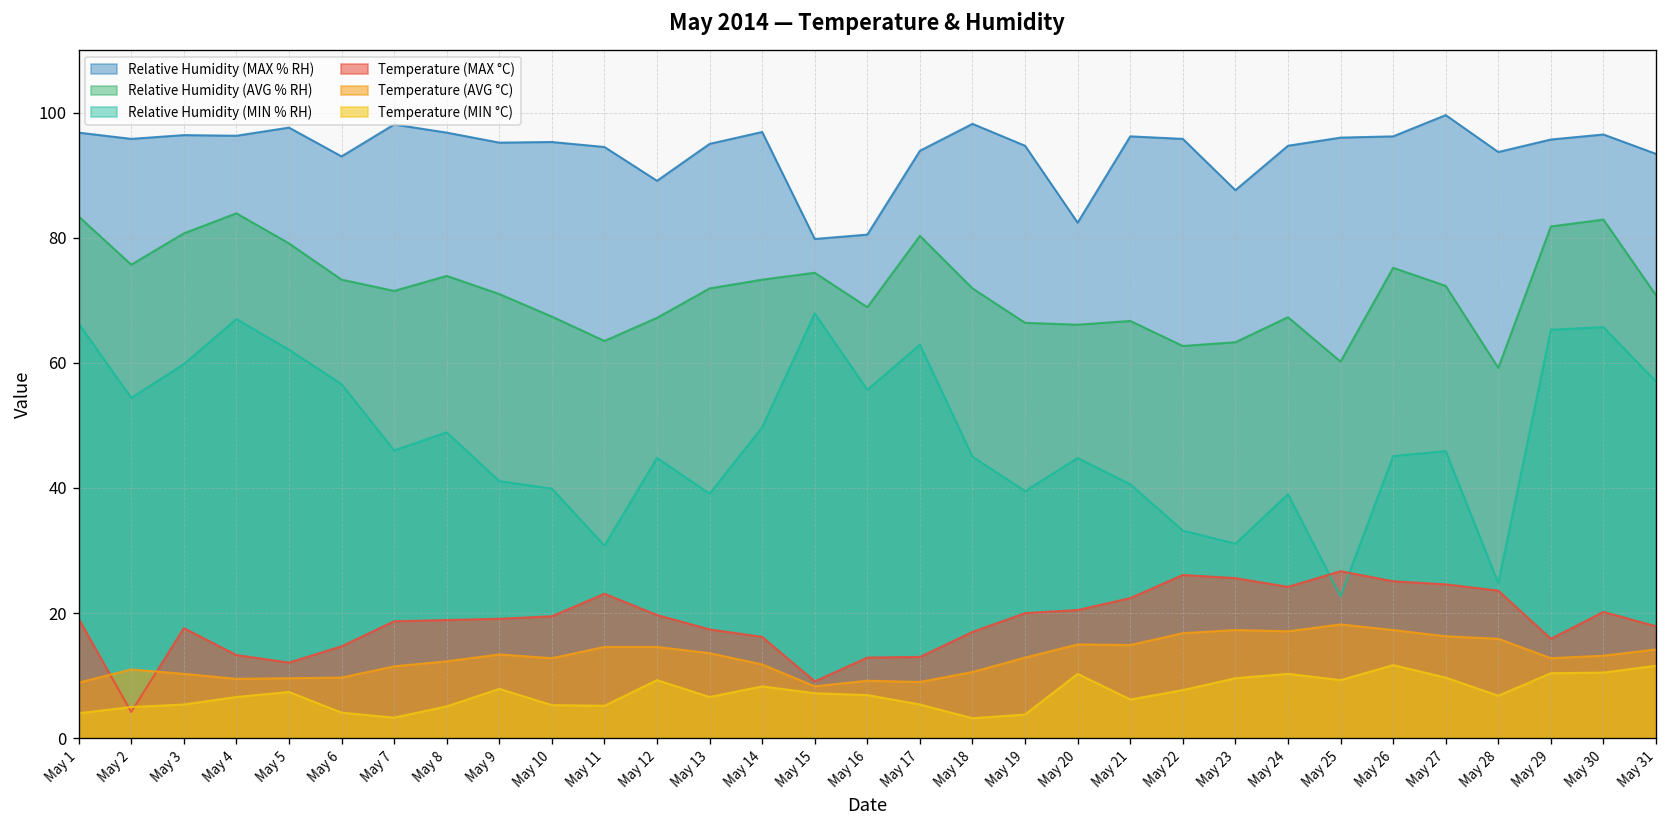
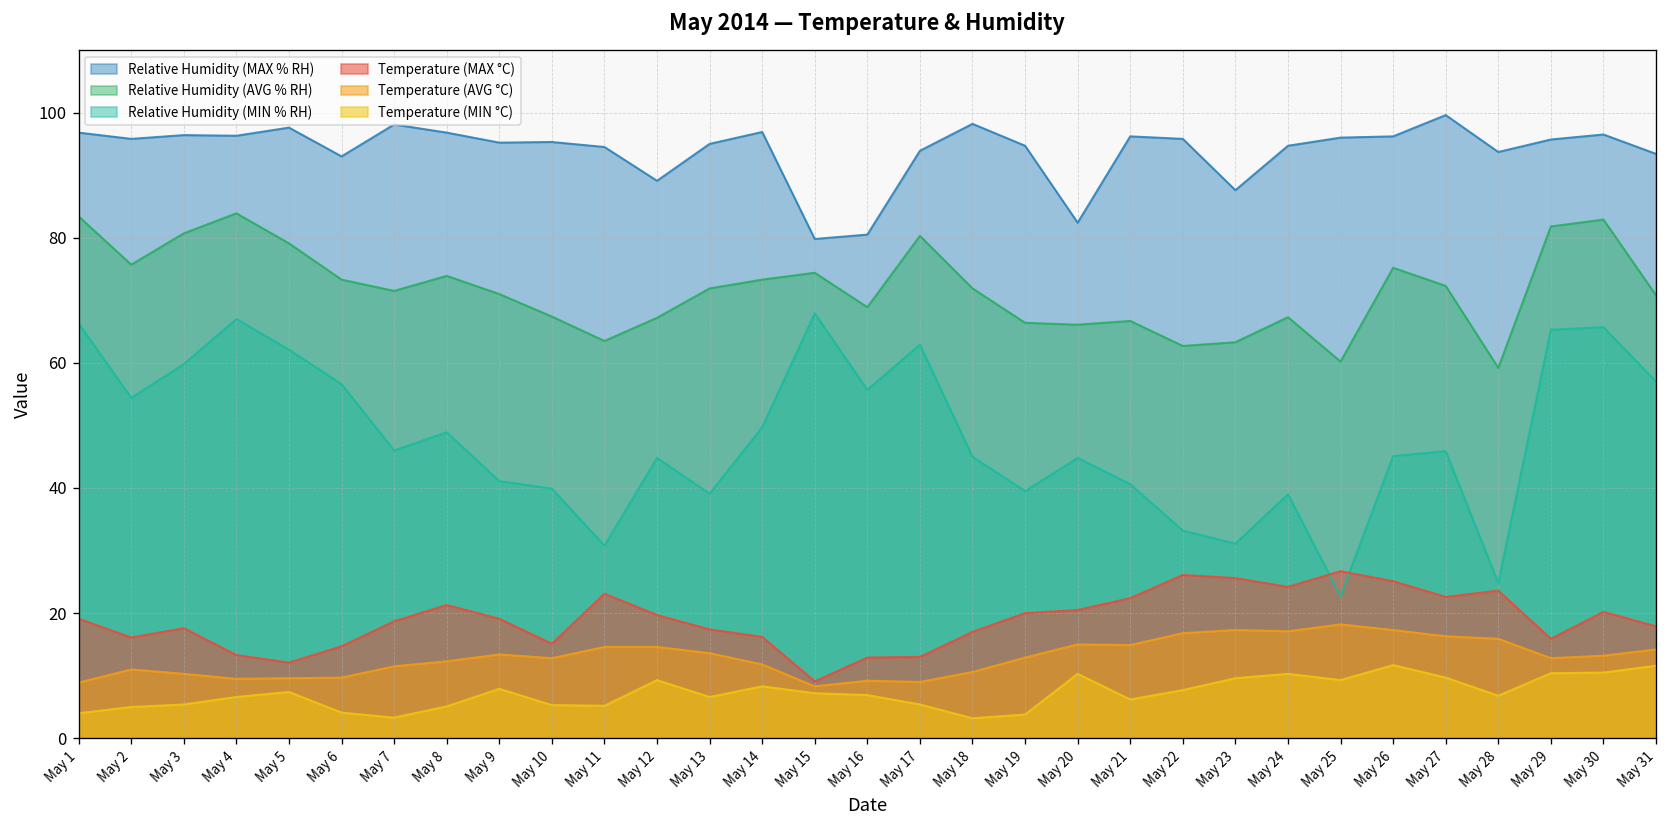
Temperature (MAX °C), May 2: 4 -> 16
Temperature (MAX °C), May 8: 19 -> 21
Temperature (MAX °C), May 10: 20 -> 15
Temperature (MAX °C), May 27: 25 -> 23
